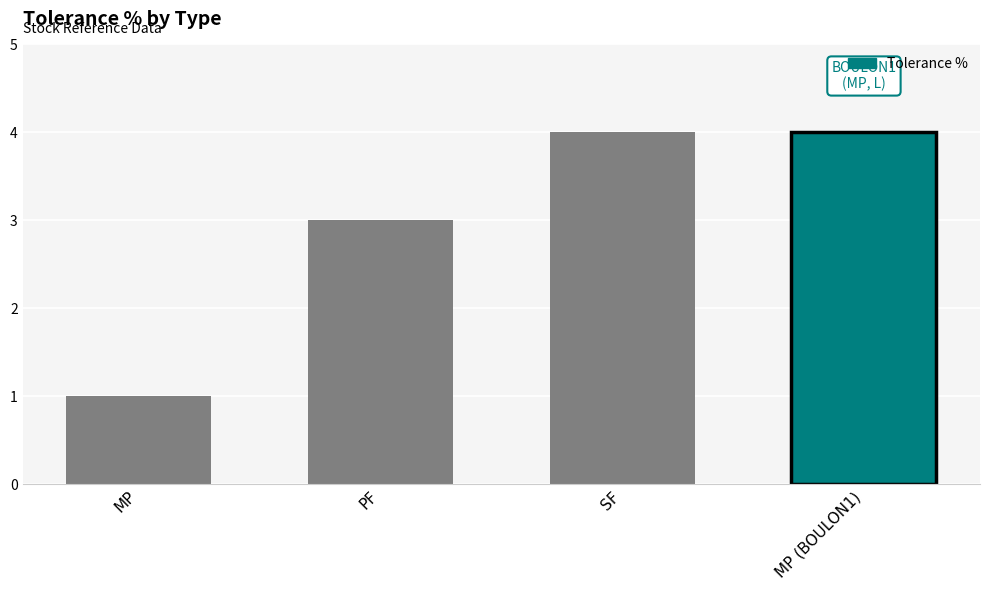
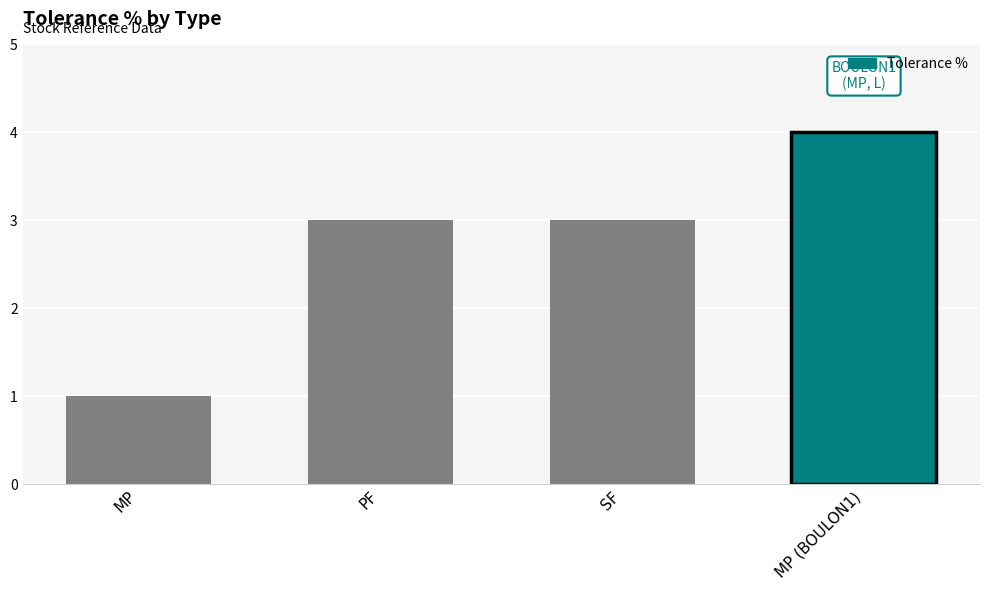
SF: 4 -> 3
